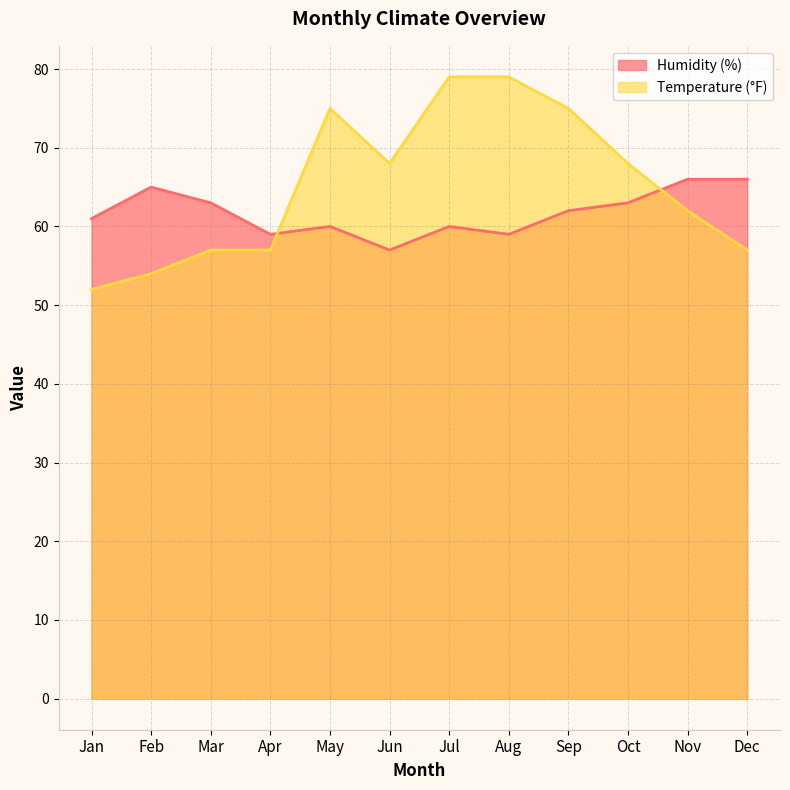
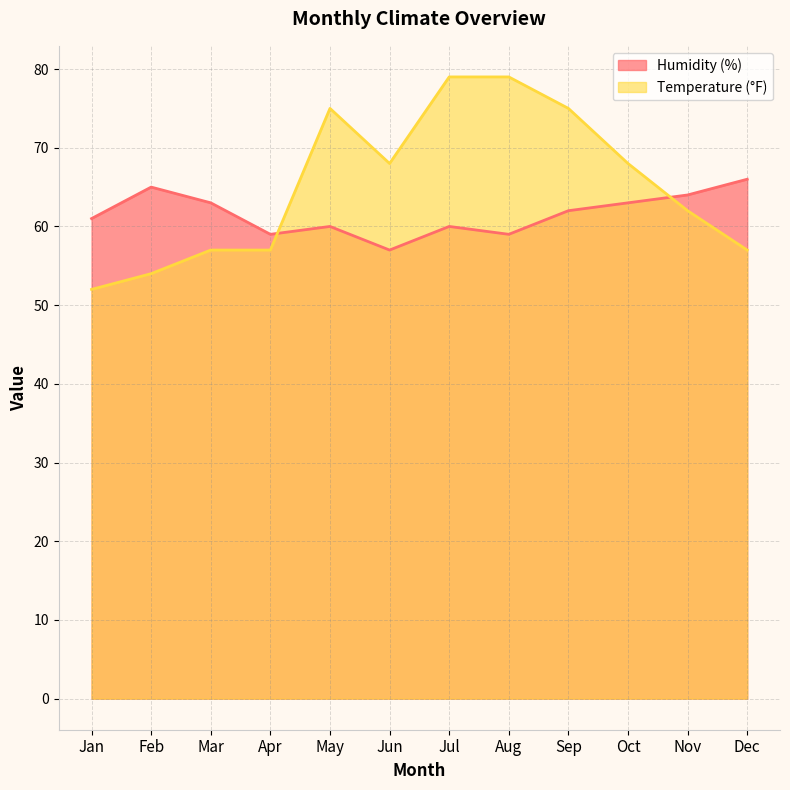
Humidity (%), Nov: 66 -> 64
